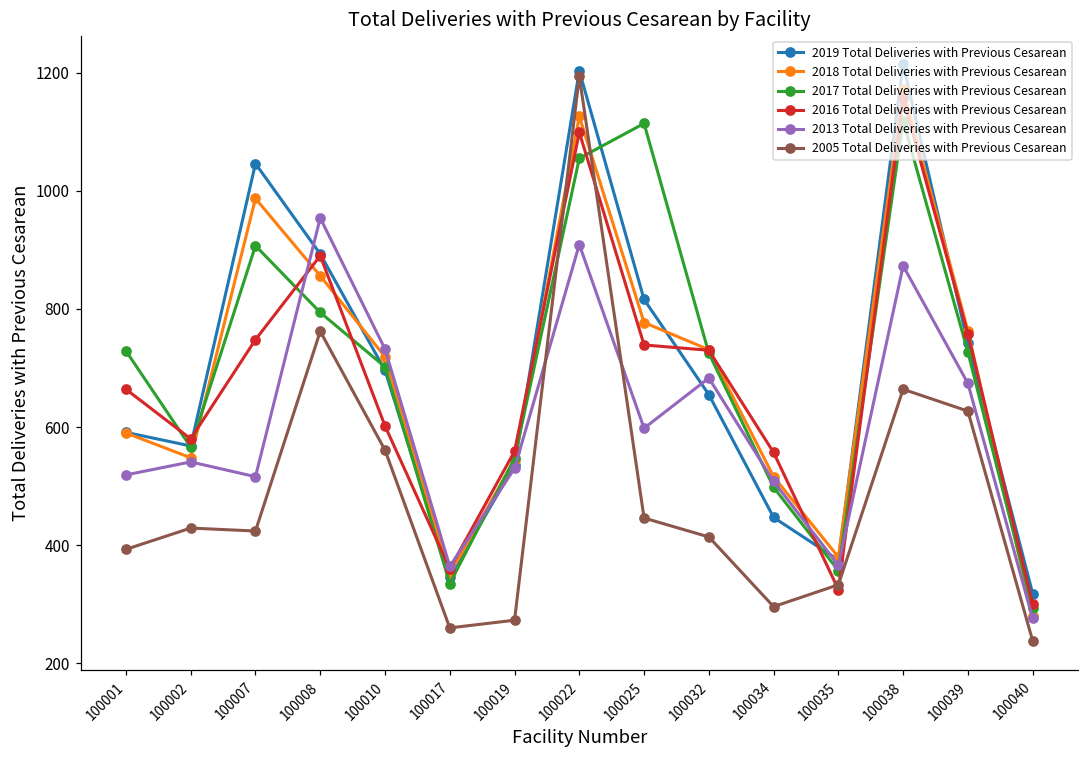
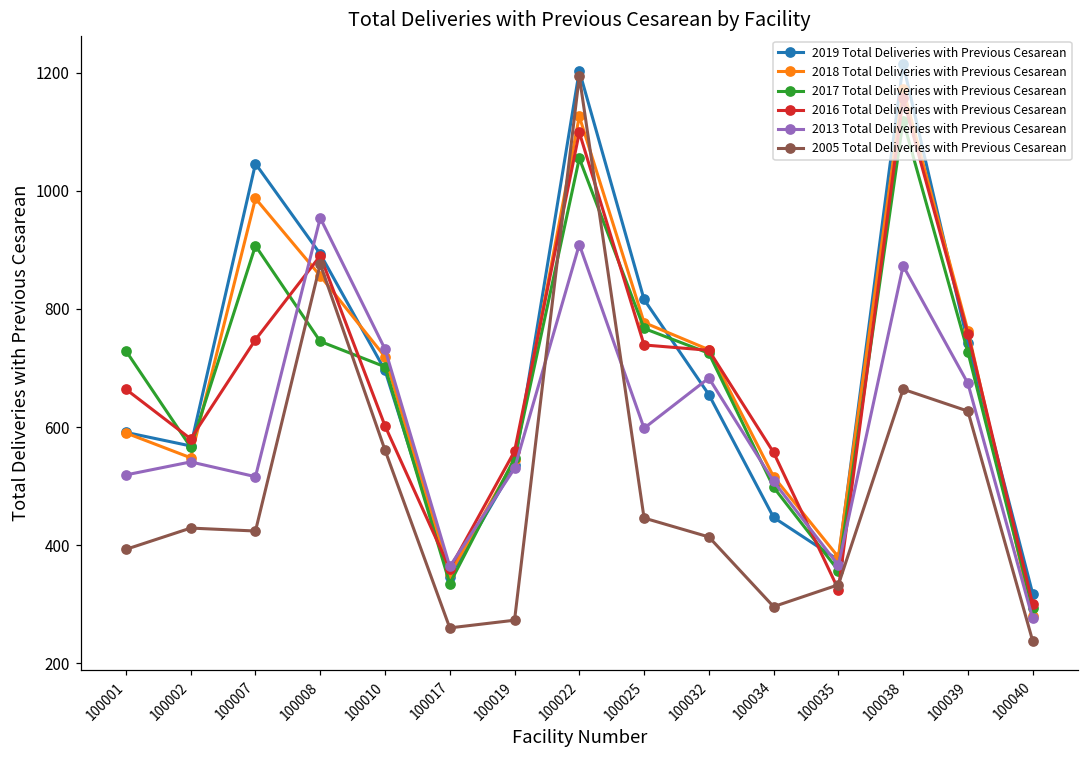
2017 Total Deliveries with Previous Cesarean, 100008: 790 -> 750
2005 Total Deliveries with Previous Cesarean, 100008: 760 -> 880
2017 Total Deliveries with Previous Cesarean, 100025: 1110 -> 770
